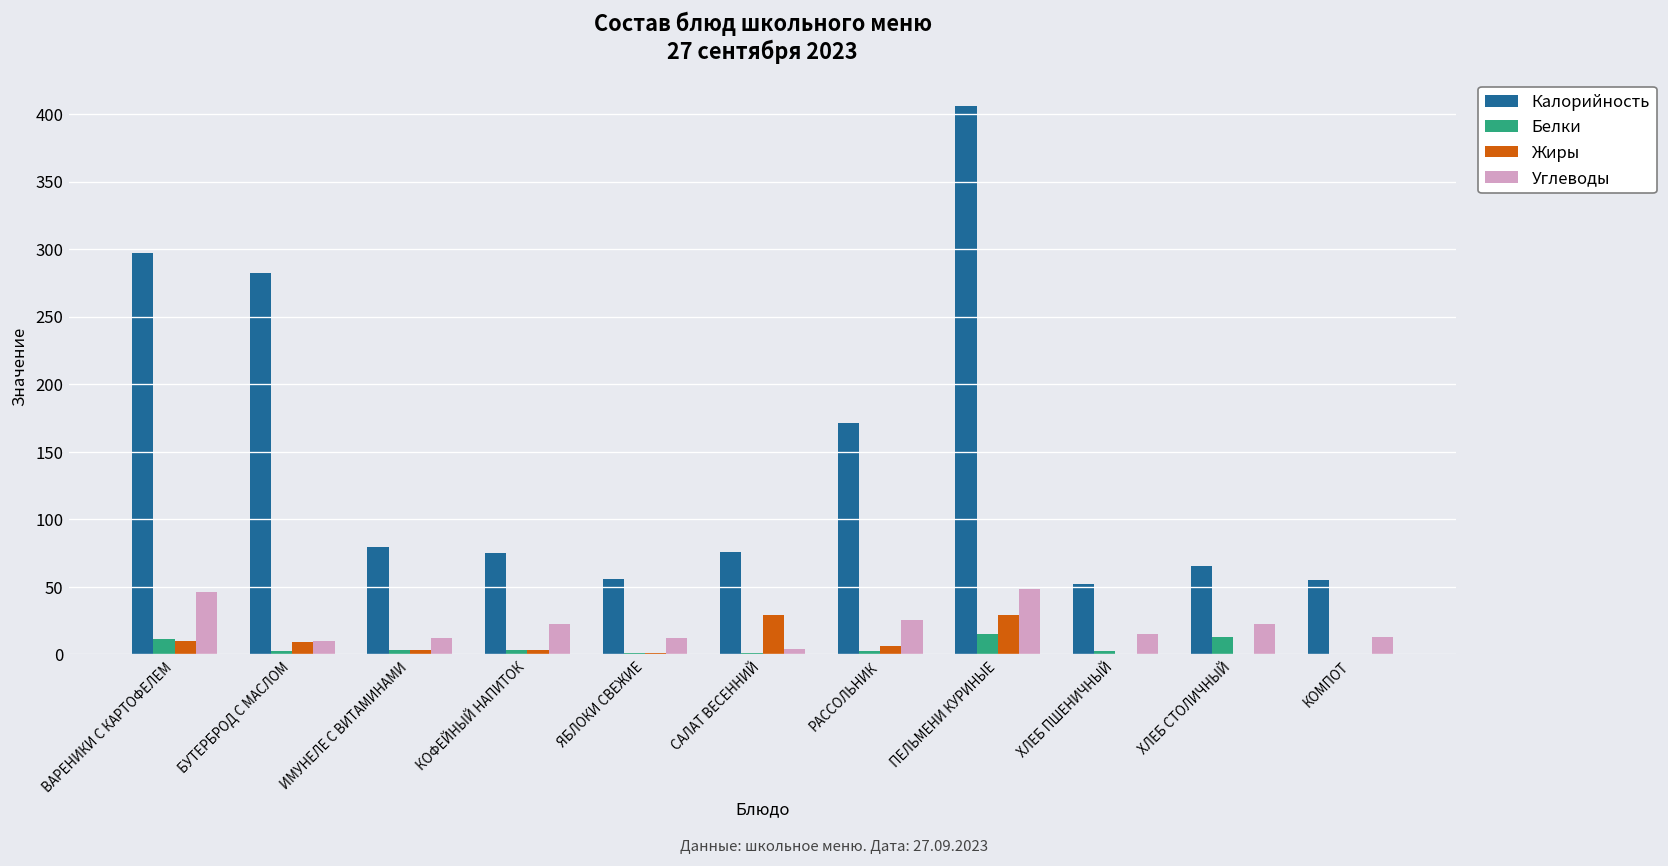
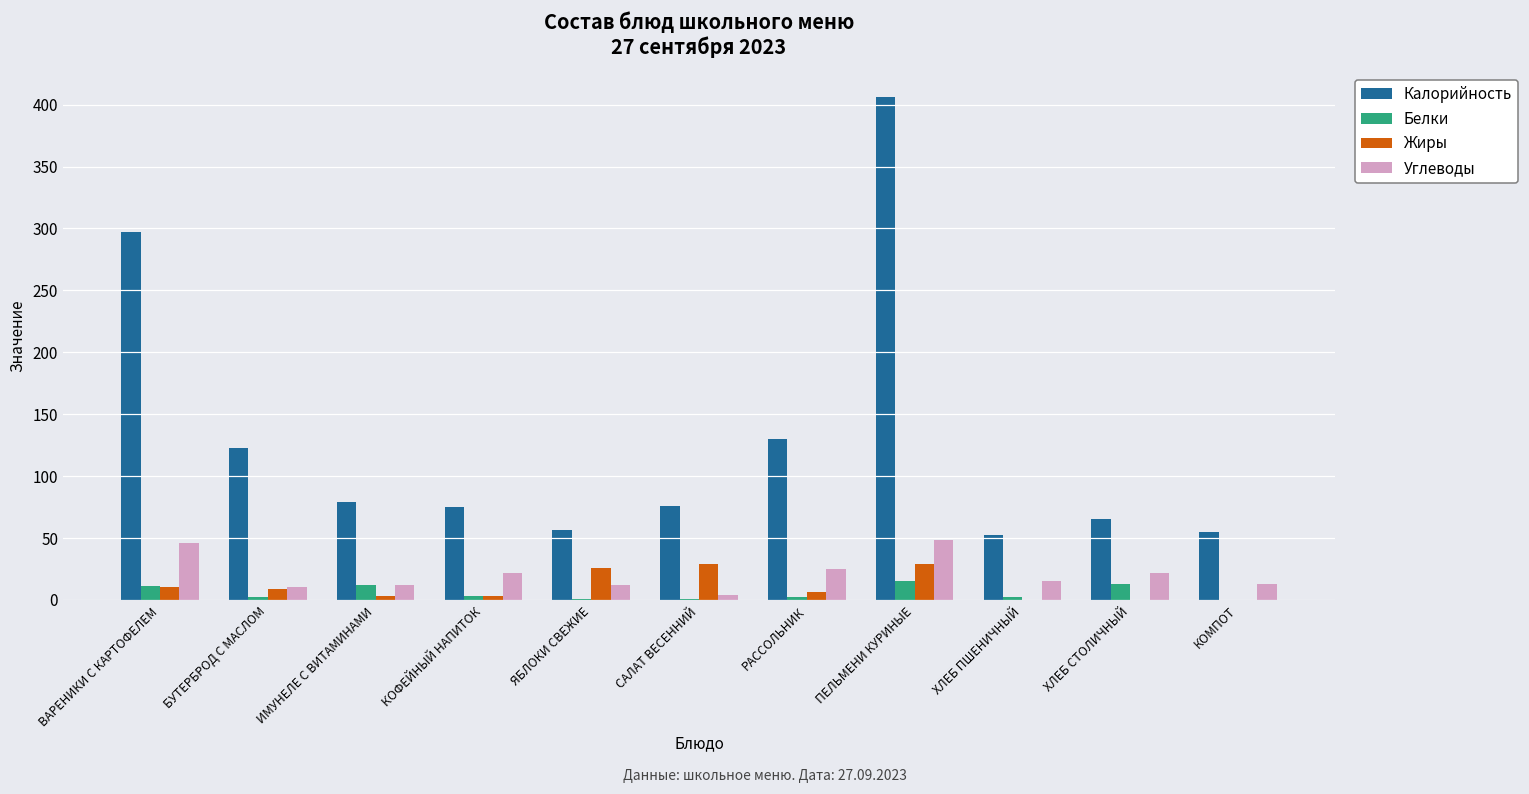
Калорийность, БУТЕРБРОД С МАСЛОМ: 282 -> 123
Белки, ИМУНЕЛЕ С ВИТАМИНАМИ: 3 -> 12
Жиры, ЯБЛОКИ СВЕЖИЕ: 1 -> 26
Калорийность, РАССОЛЬНИК: 171 -> 130
